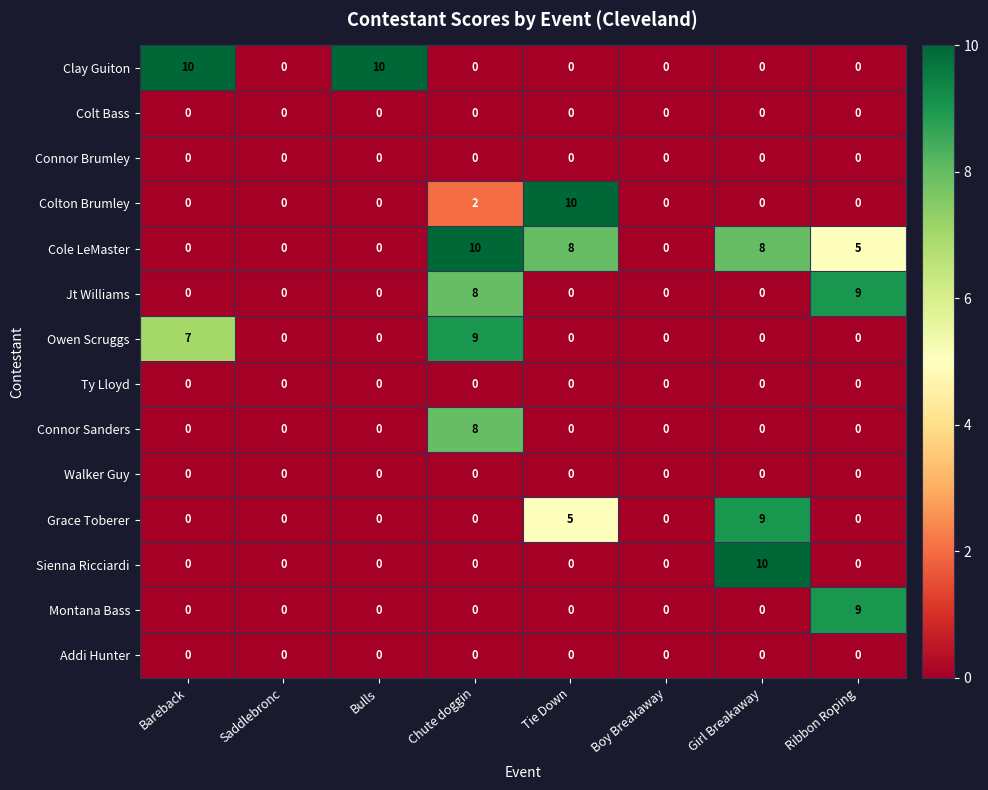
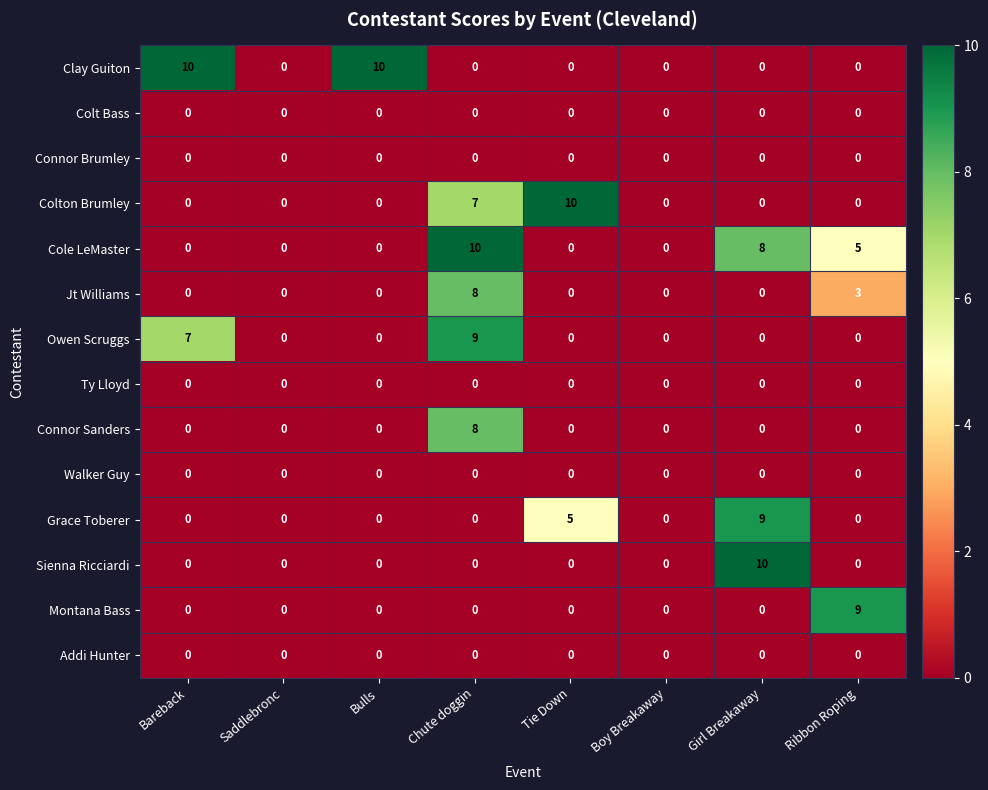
Colton Brumley, Chute doggin: 2 -> 7
Cole LeMaster, Tie Down: 8 -> 0
Jt Williams, Ribbon Roping: 9 -> 3
